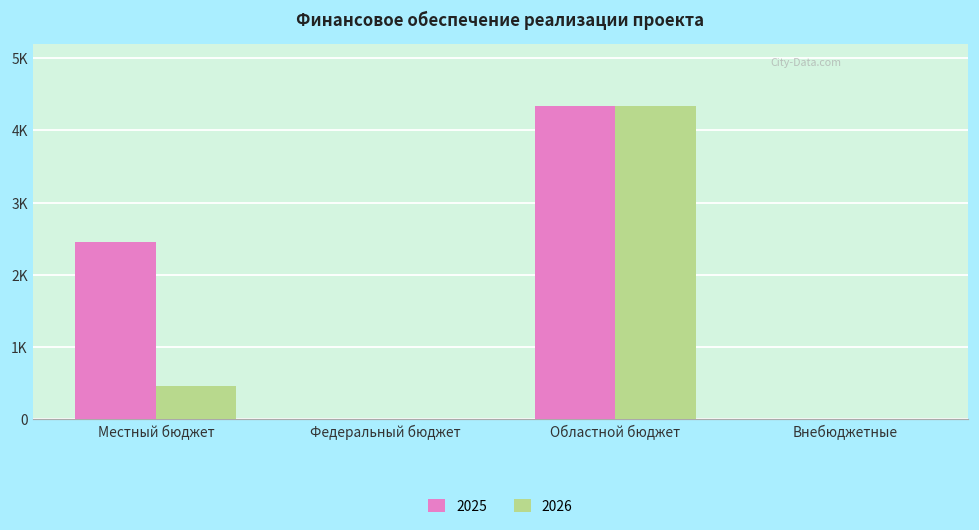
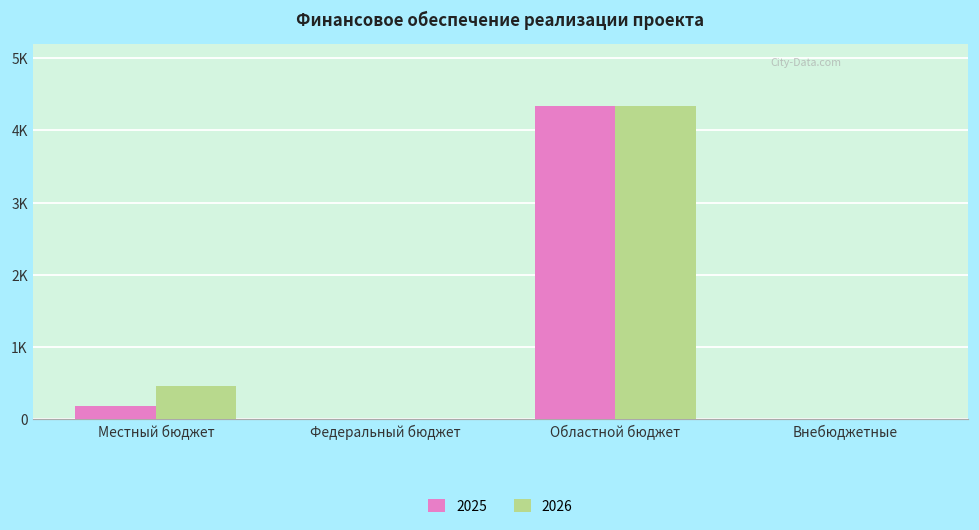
2025, Местный бюджет: 2500 -> 200
